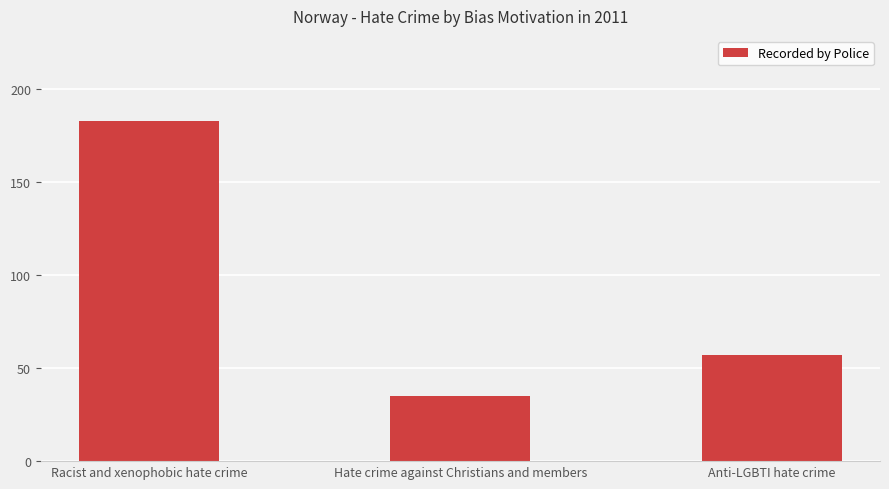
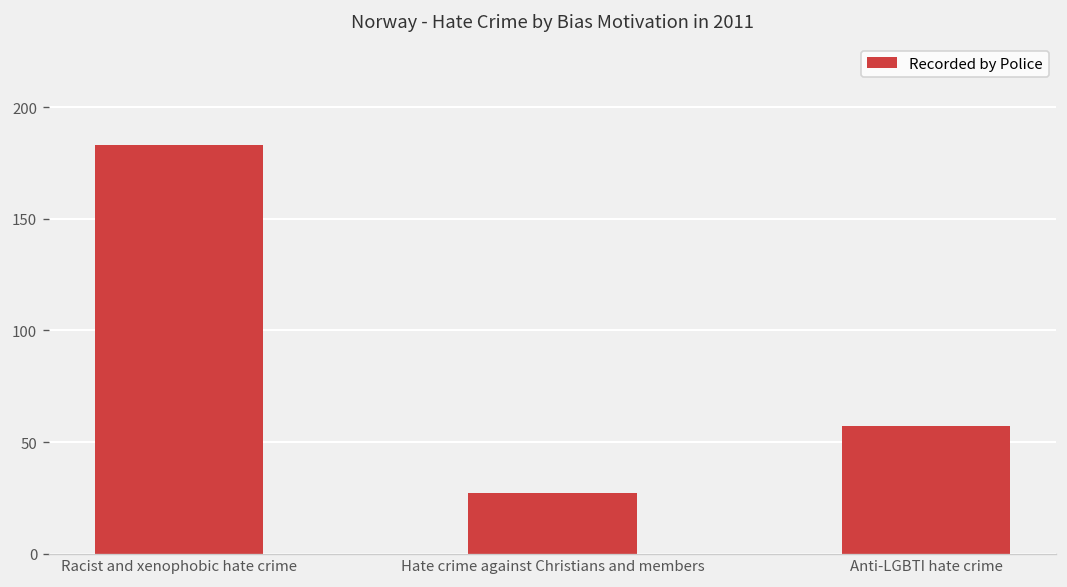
Hate crime against Christians and members: 35 -> 27
